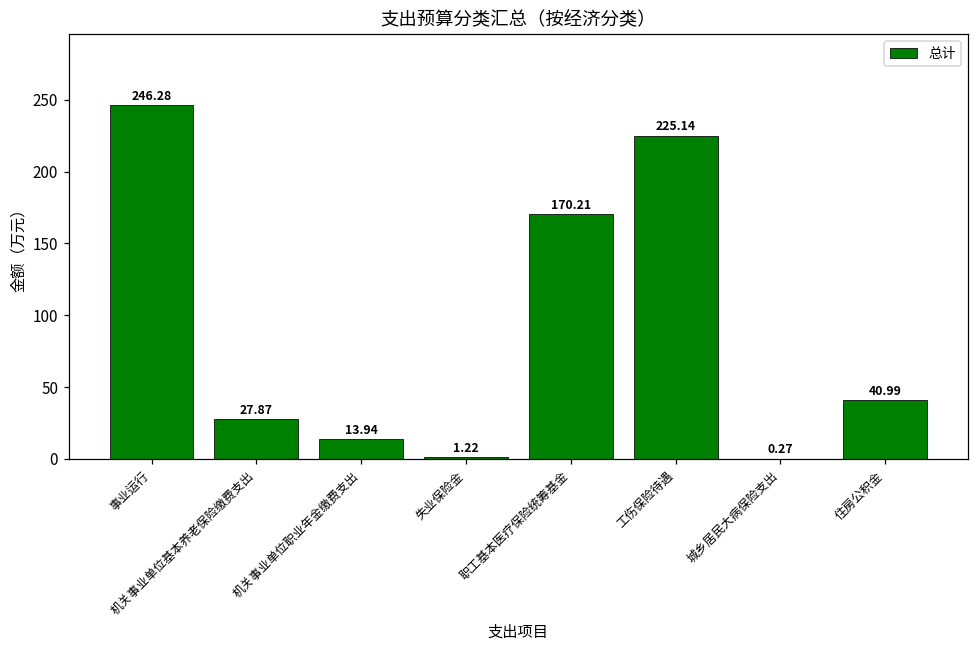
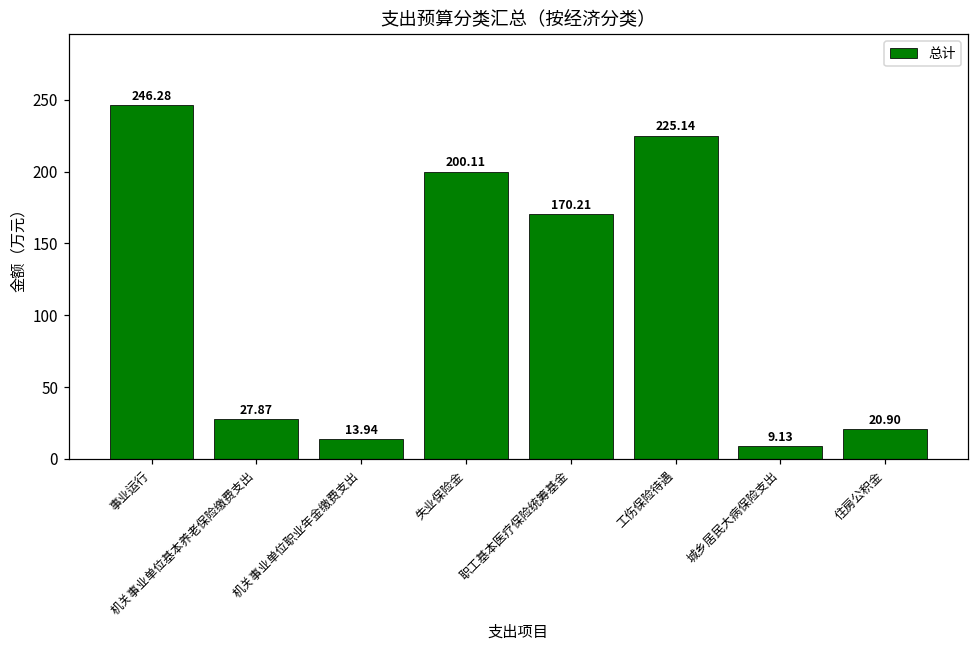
失业保险金: 1.22 -> 200.11
城乡居民大病保险支出: 0.27 -> 9.13
住房公积金: 40.99 -> 20.90
